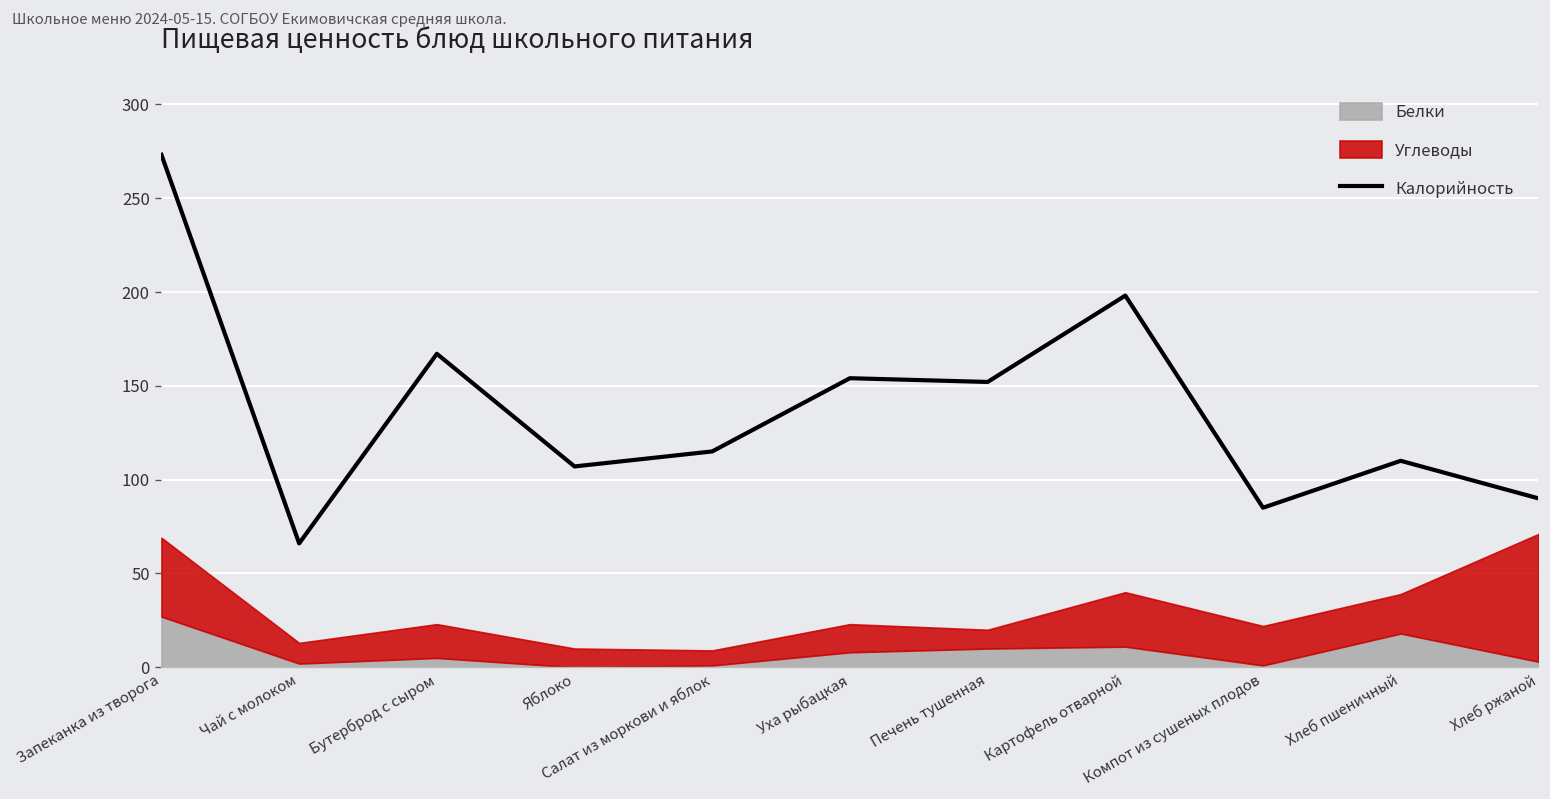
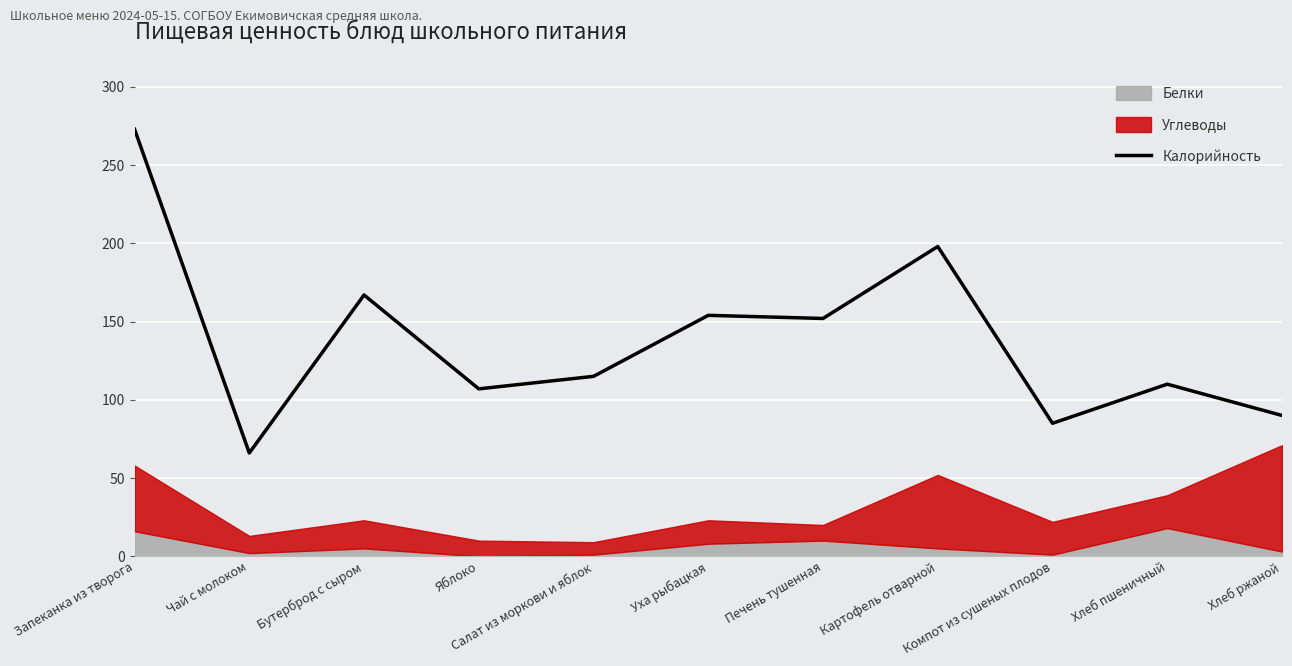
Белки, Запеканка из творога: 27 -> 16
Белки, Картофель отварной: 11 -> 5
Углеводы, Картофель отварной: 29 -> 47
